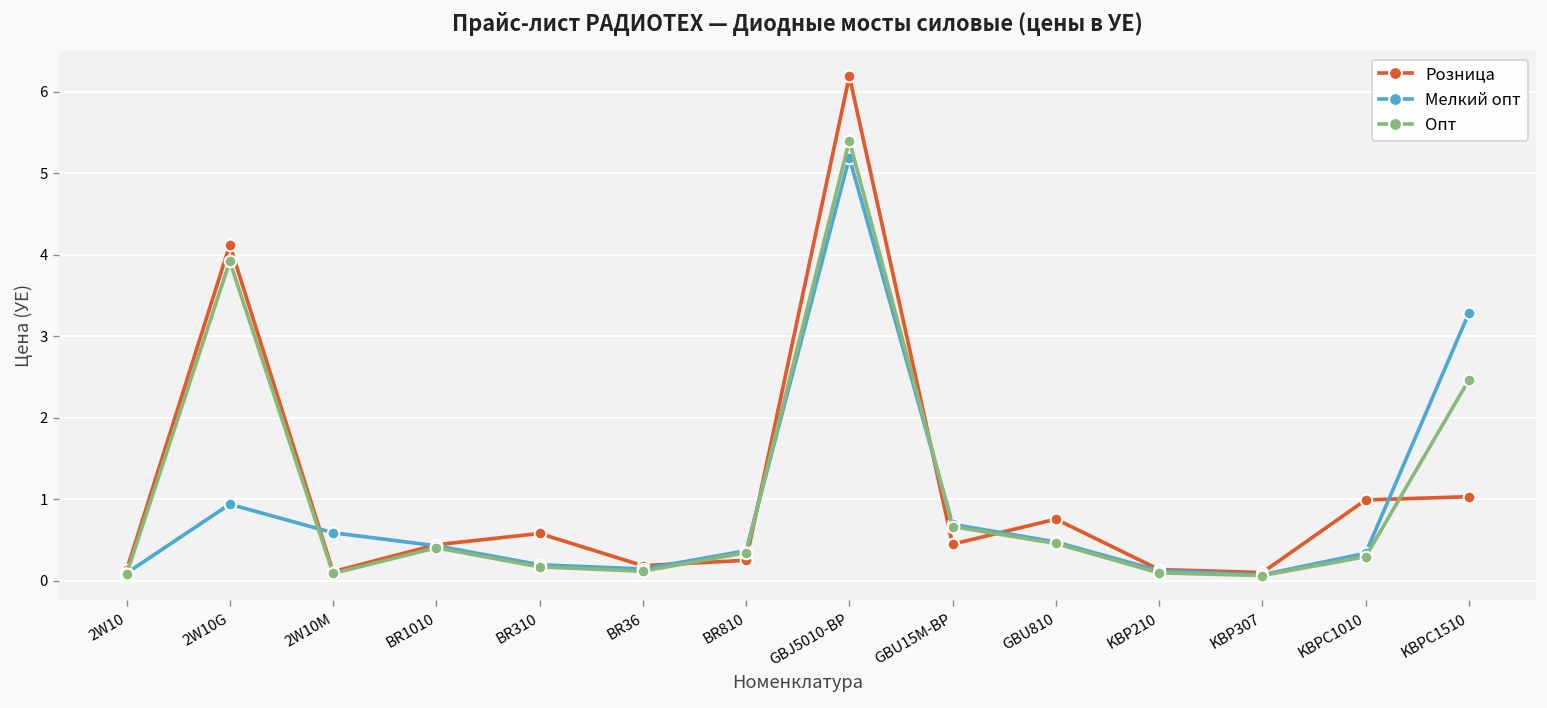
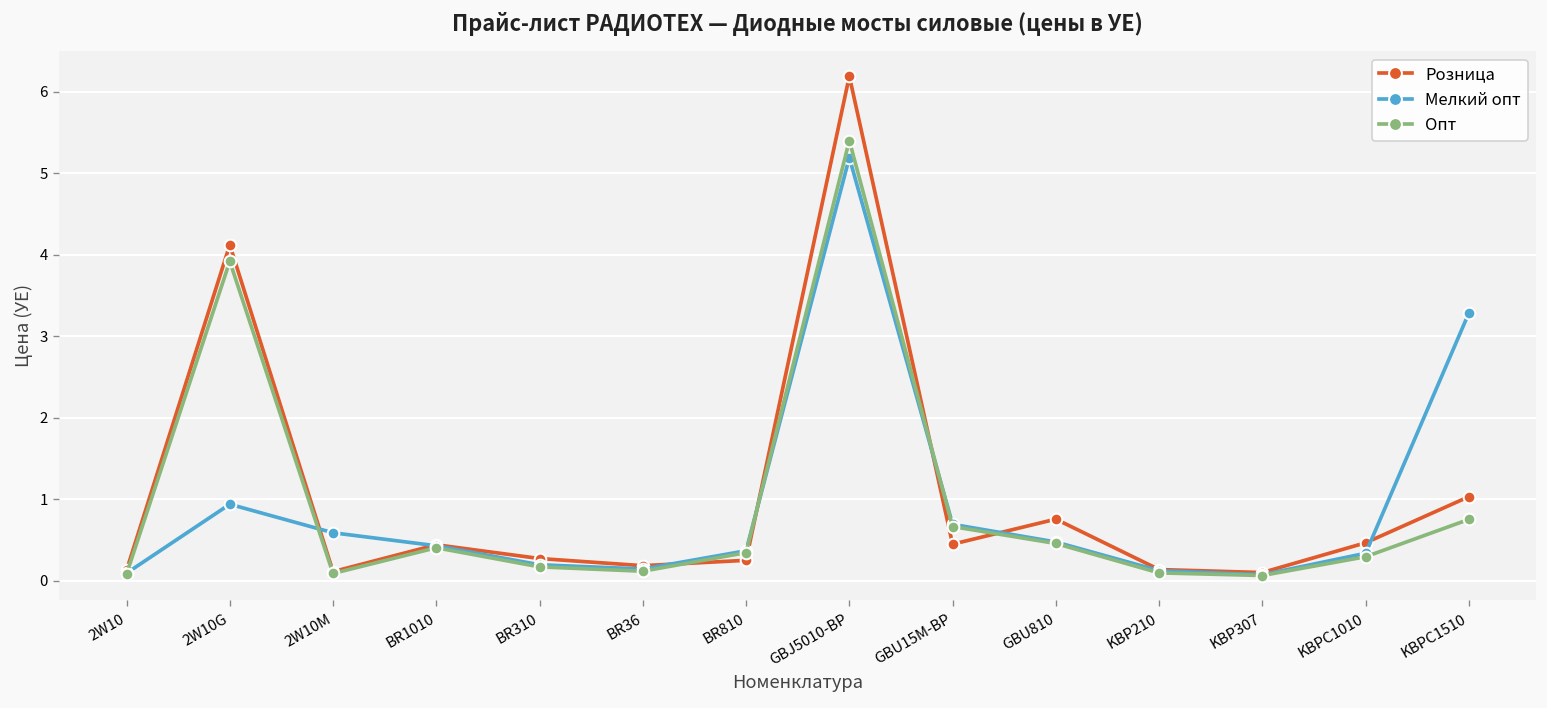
Розница, BR310: 0.6 -> 0.3
Розница, KBPC1010: 1.0 -> 0.5
Опт, KBPC1510: 2.5 -> 0.8
